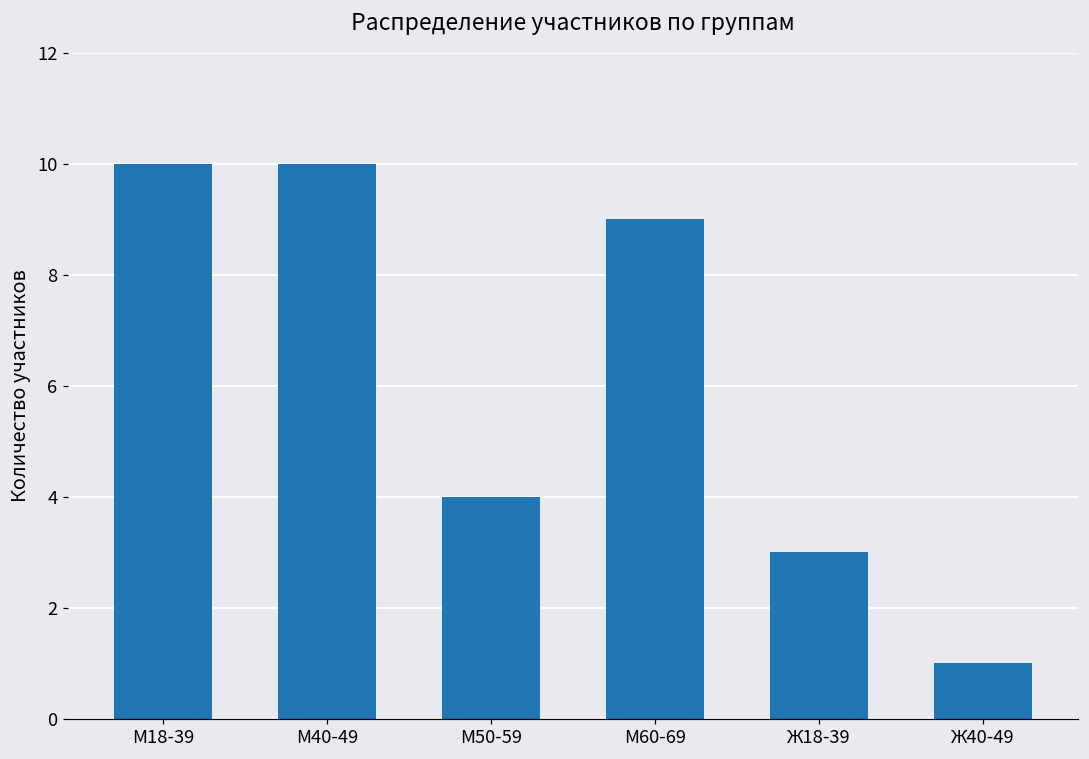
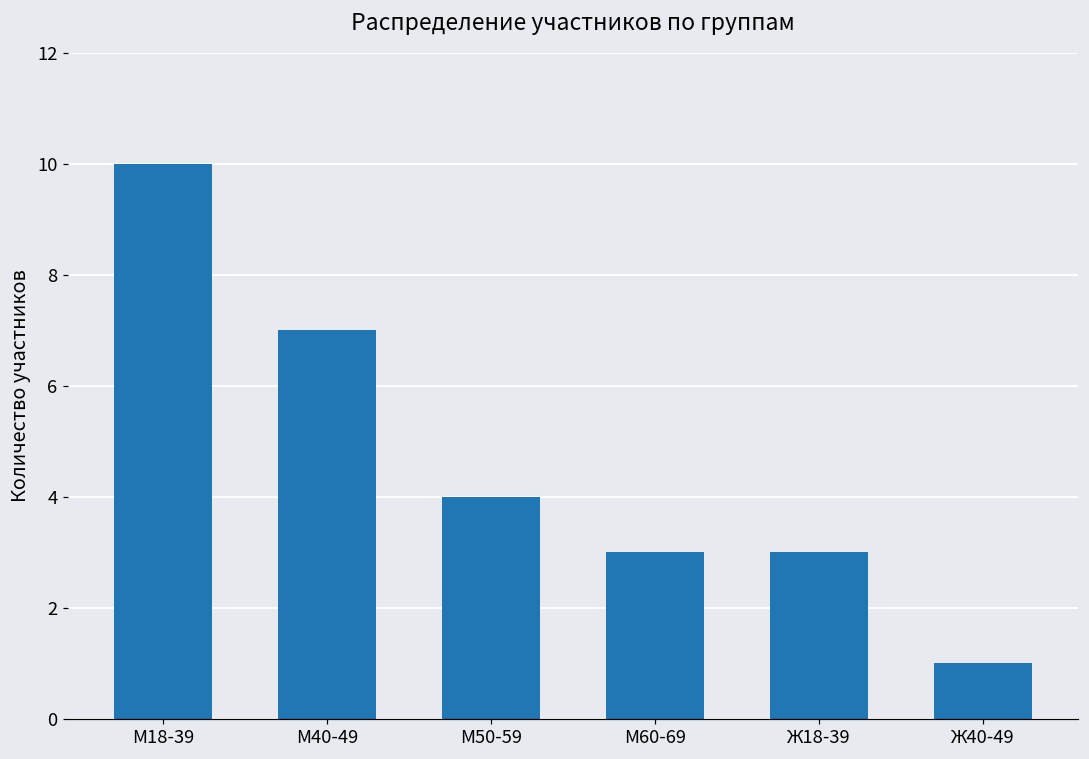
М40-49: 10 -> 7
М60-69: 9 -> 3
